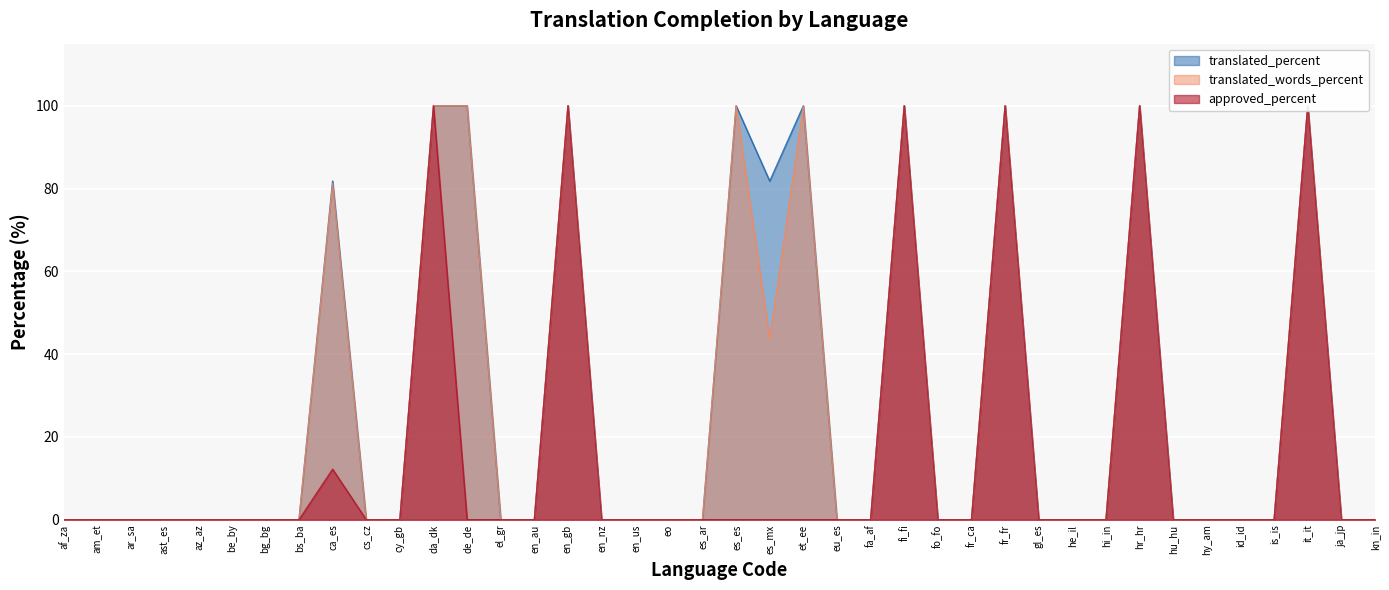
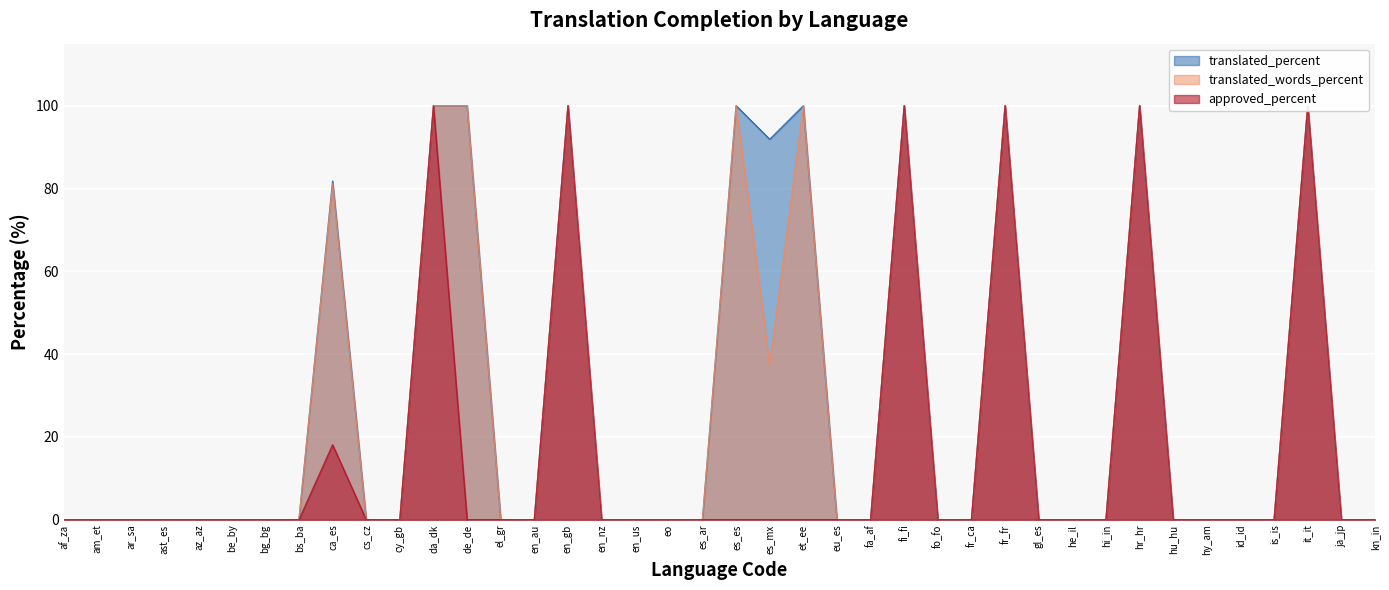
approved_percent, ca_es: 12 -> 18
translated_percent, es_mx: 82 -> 92
translated_words_percent, es_mx: 44 -> 38
